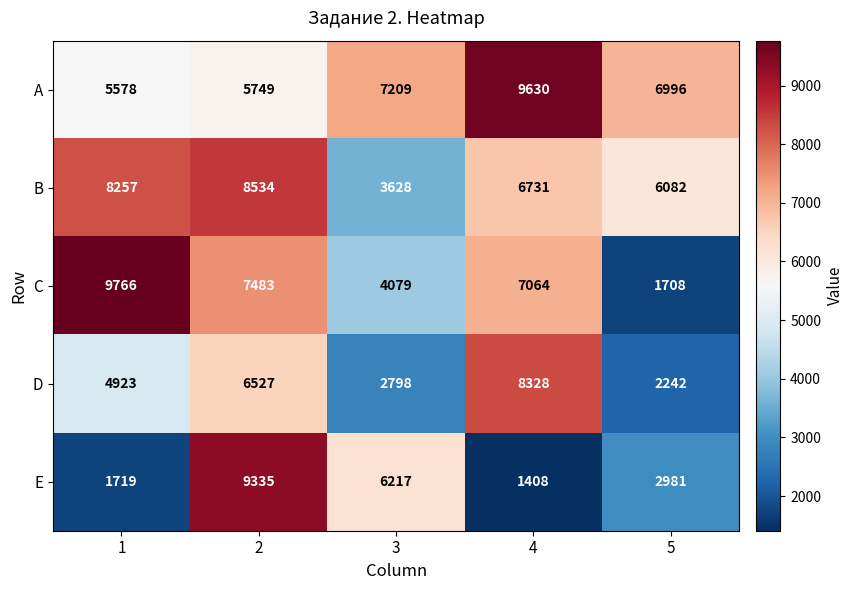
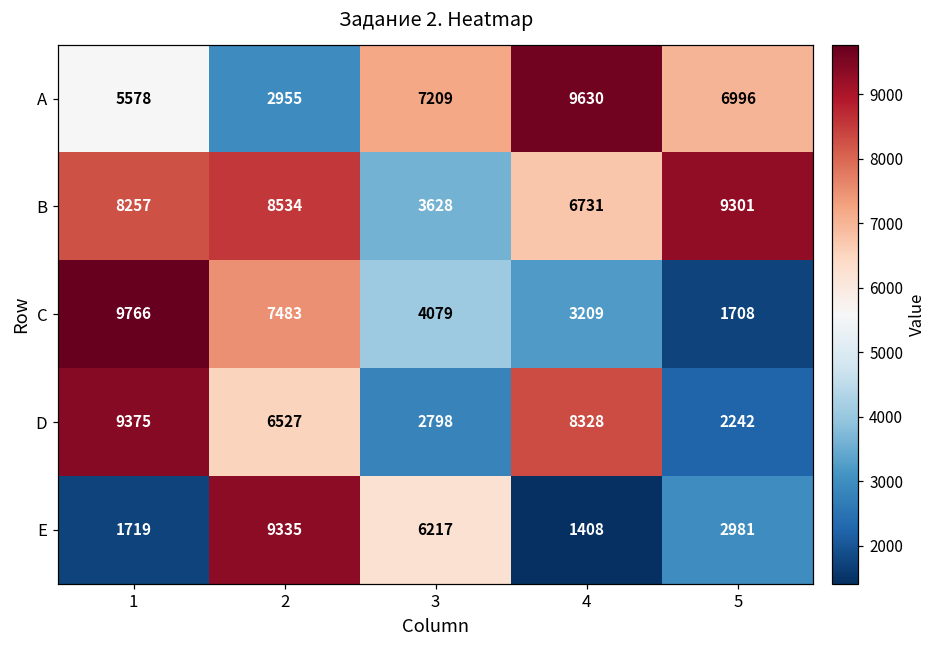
A, 2: 5749 -> 2955
B, 5: 6082 -> 9301
C, 4: 7064 -> 3209
D, 1: 4923 -> 9375
